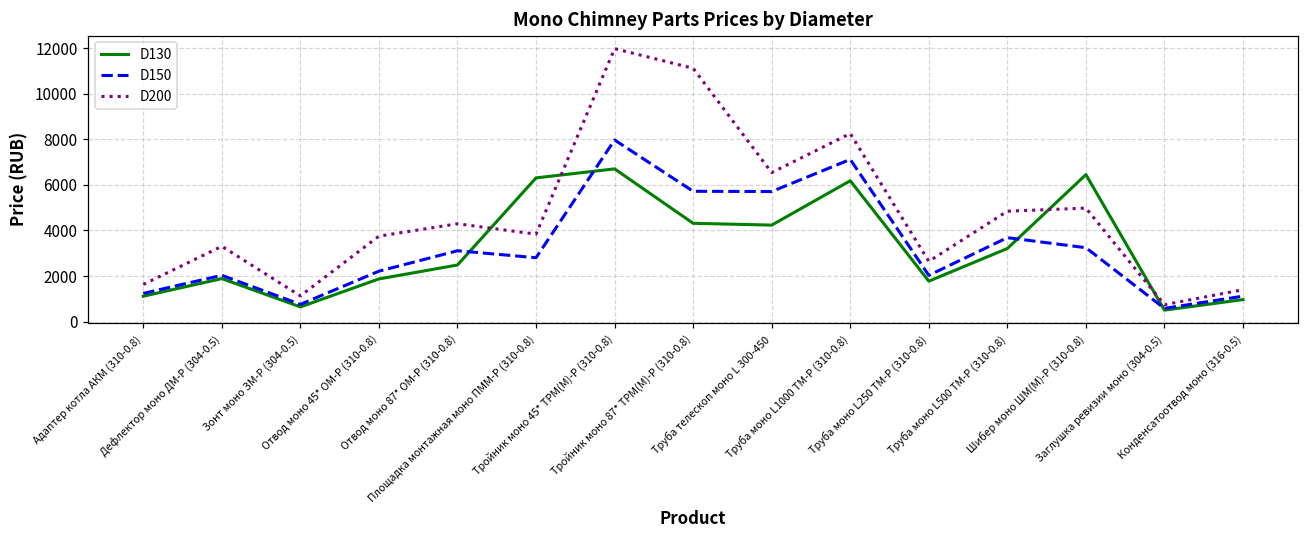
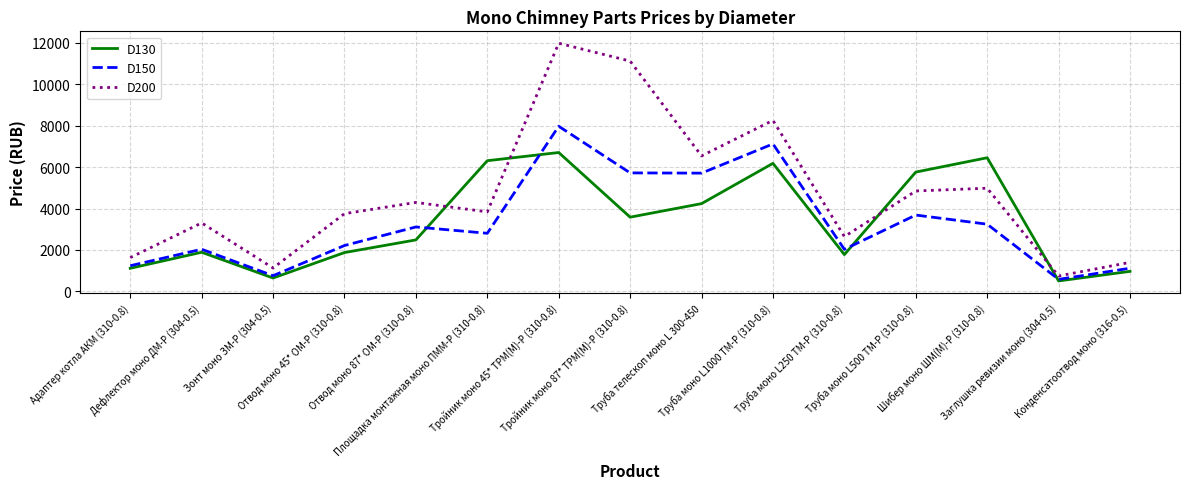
D130, Тройник моно 87* ТРМ(М)-Р (310-0.8): 4300 -> 3600
D130, Труба моно L500 ТМ-Р (310-0.8): 3200 -> 5800
